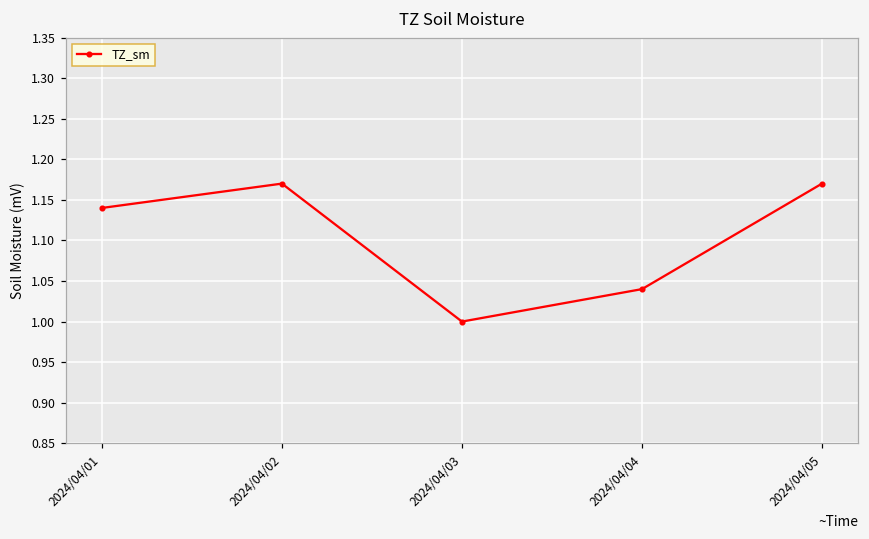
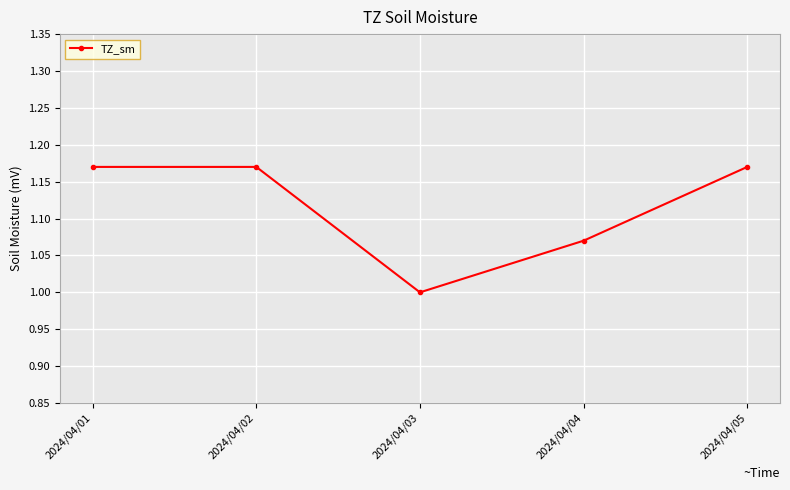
2024/04/01: 1.14 -> 1.17
2024/04/04: 1.04 -> 1.07
